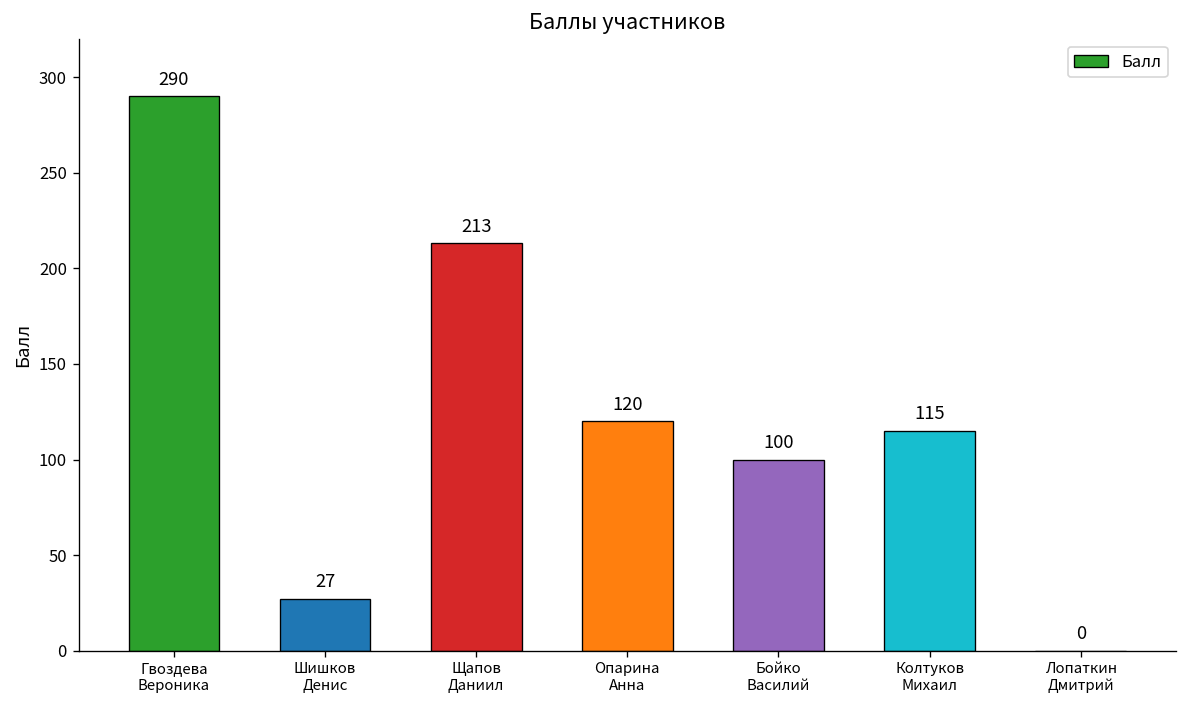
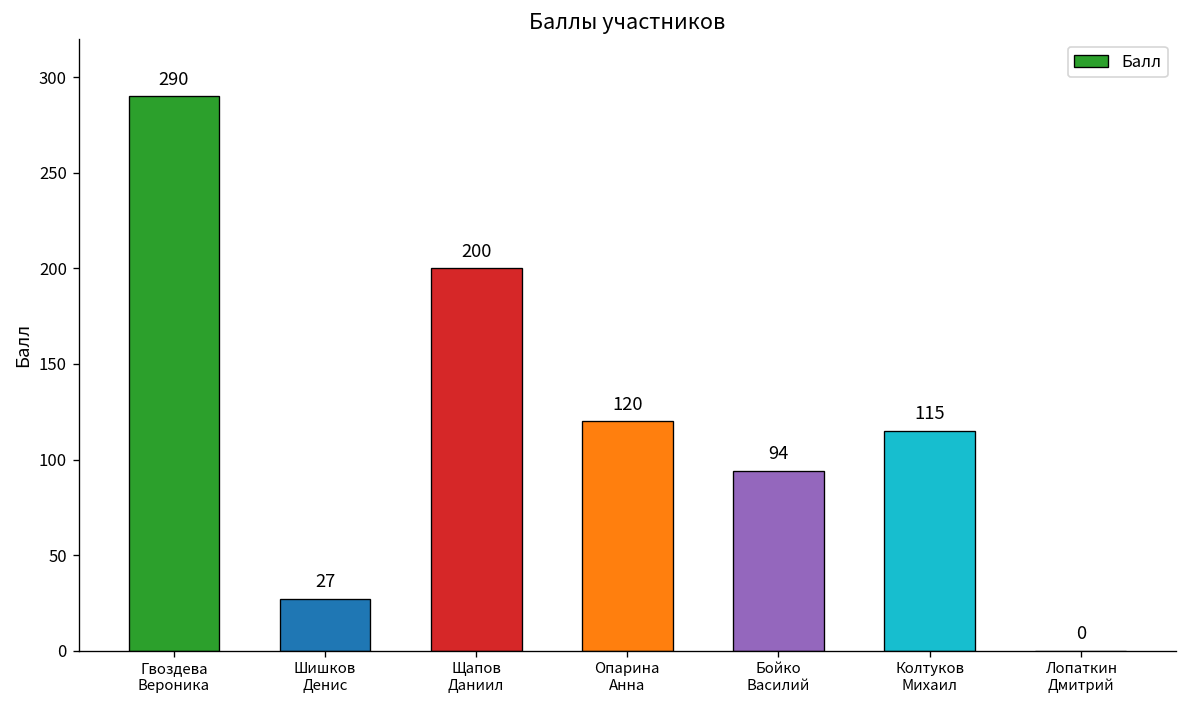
Щапов Даниил: 213 -> 200
Бойко Василий: 100 -> 94
